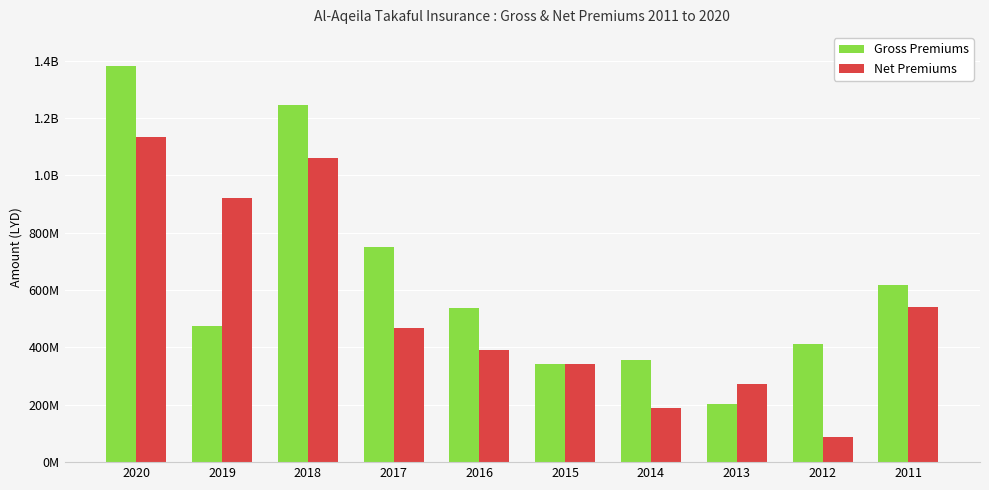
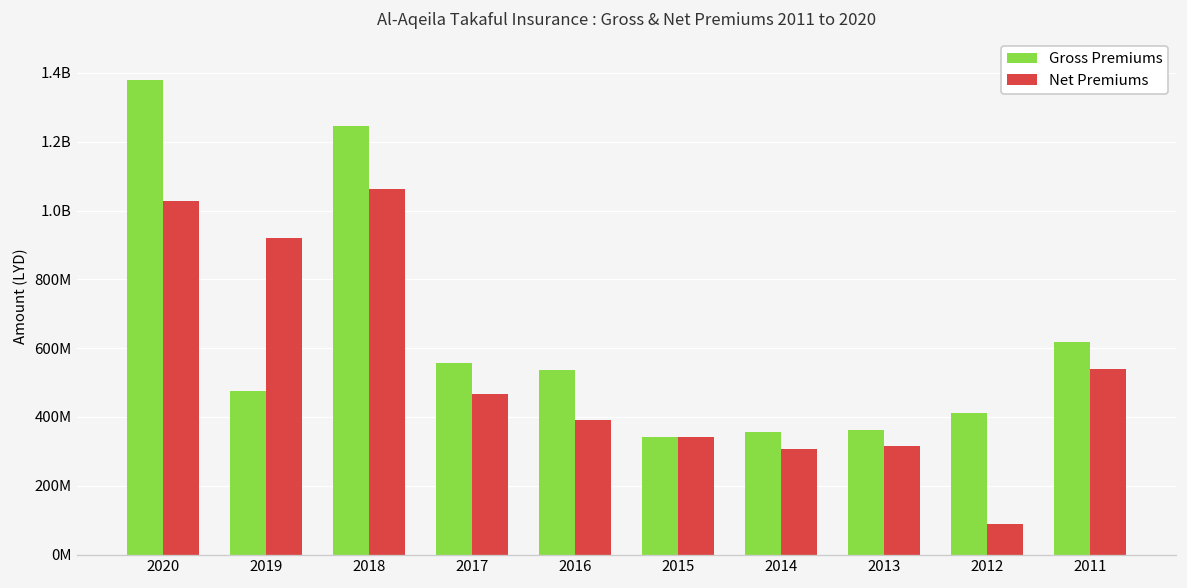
Net Premiums, 2020: 1130000000 -> 1030000000
Gross Premiums, 2017: 750000000 -> 560000000
Net Premiums, 2014: 190000000 -> 310000000
Gross Premiums, 2013: 200000000 -> 360000000
Net Premiums, 2013: 270000000 -> 320000000
